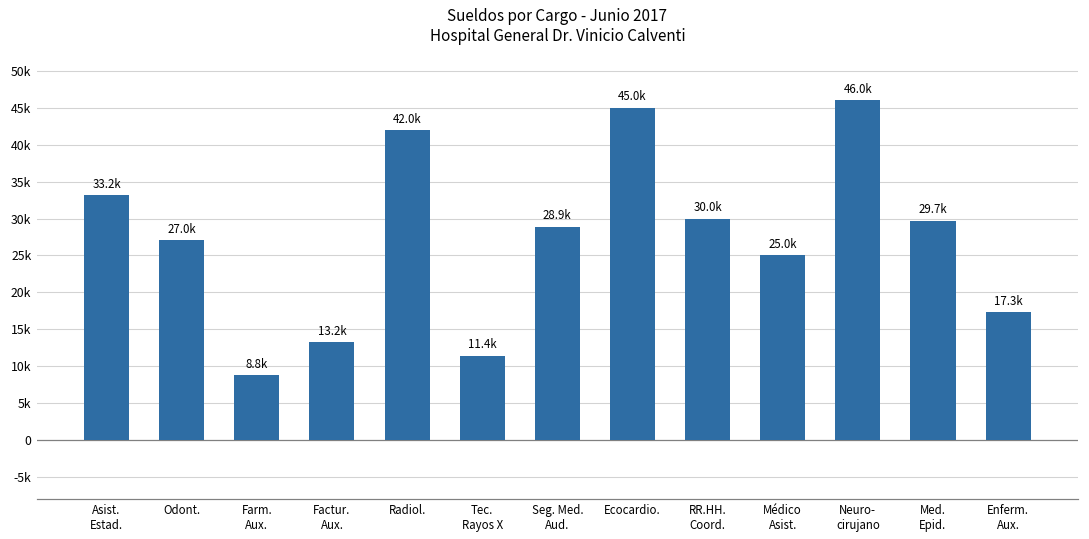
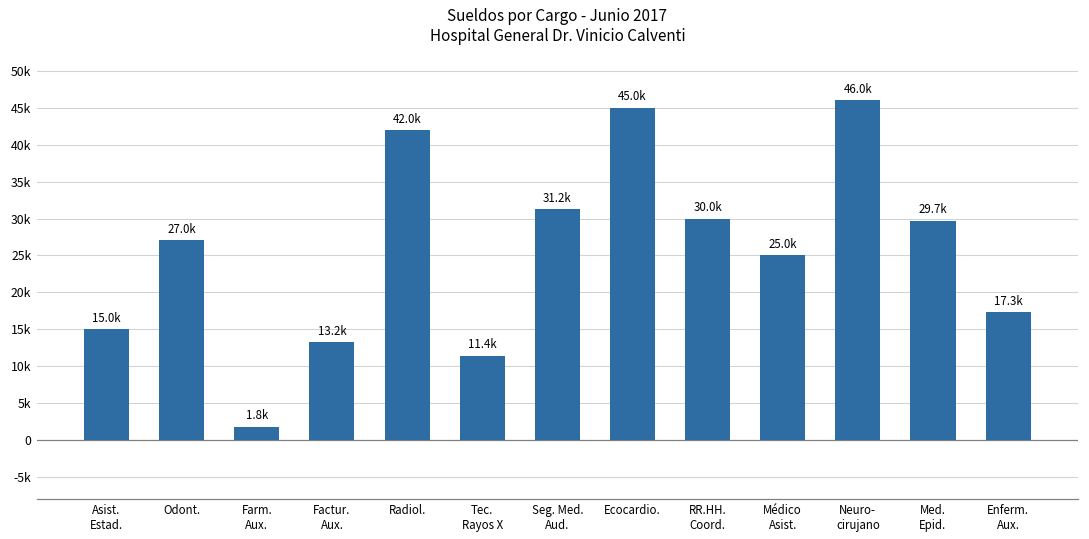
Asist. Estad.: 33.2k -> 15.0k
Farm. Aux.: 8.8k -> 1.8k
Seg. Med. Aud.: 28.9k -> 31.2k
